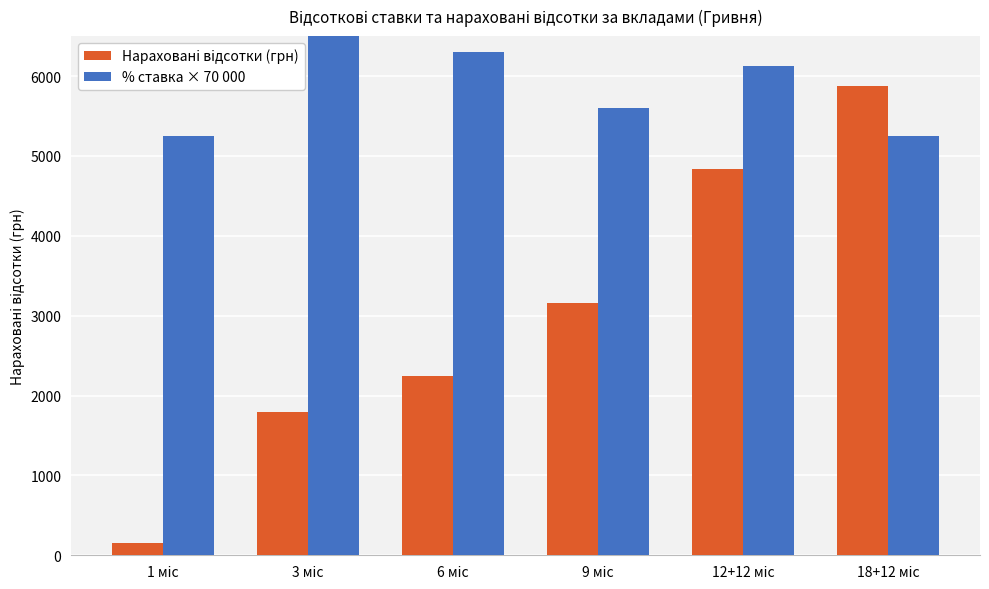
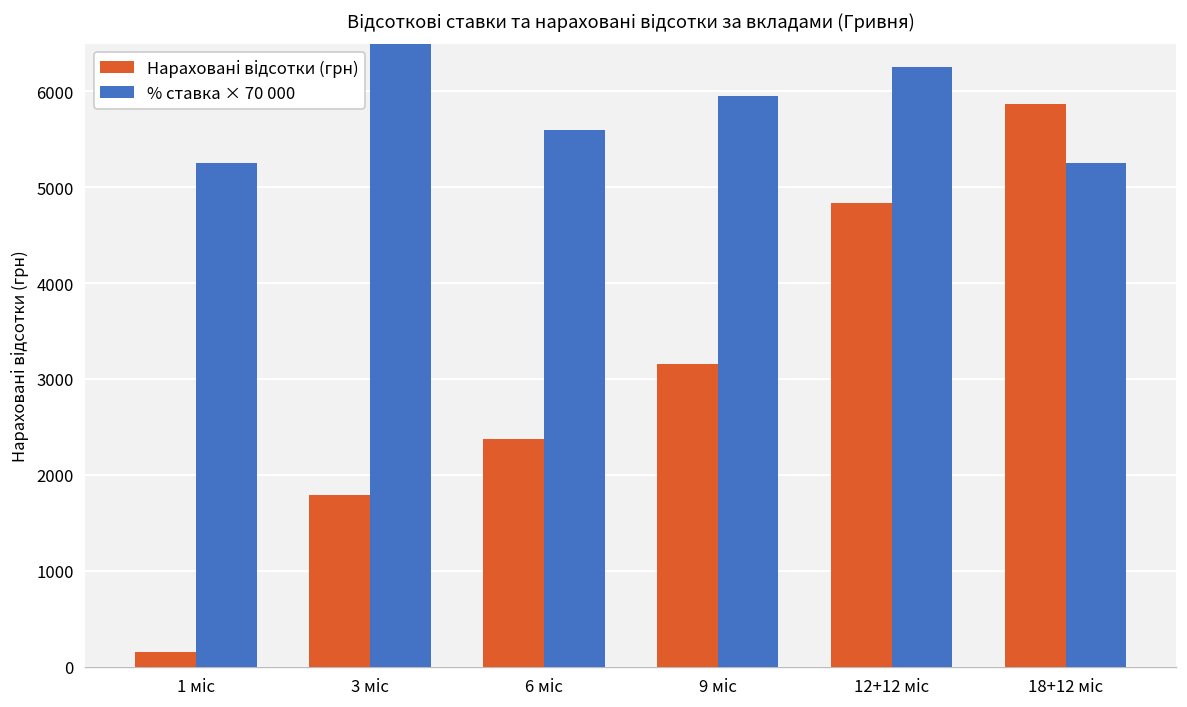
Нараховані відсотки (грн), 6 міс: 2200 -> 2400
% ставка × 70 000, 6 міс: 6300 -> 5600
% ставка × 70 000, 9 міс: 5600 -> 6000
% ставка × 70 000, 12+12 міс: 6100 -> 6300
